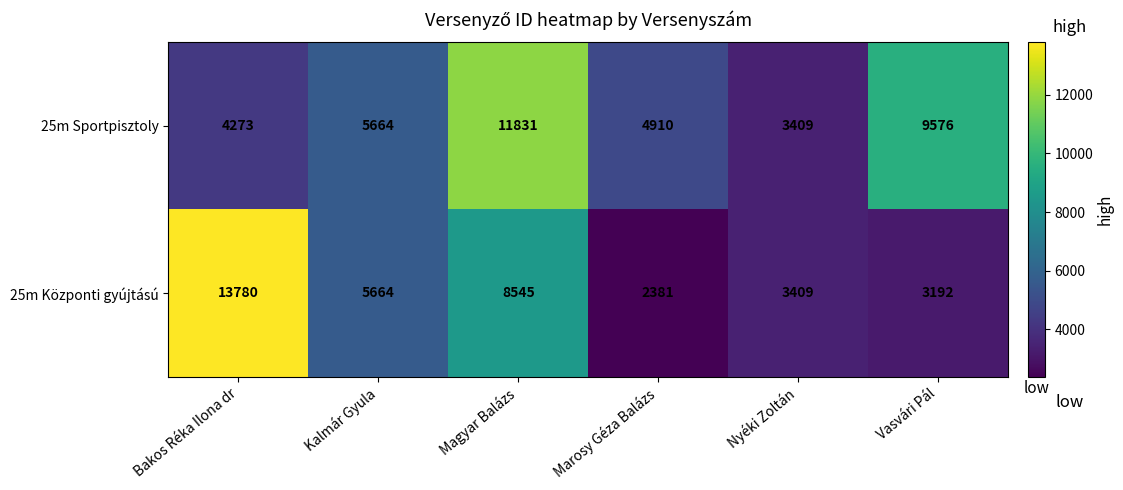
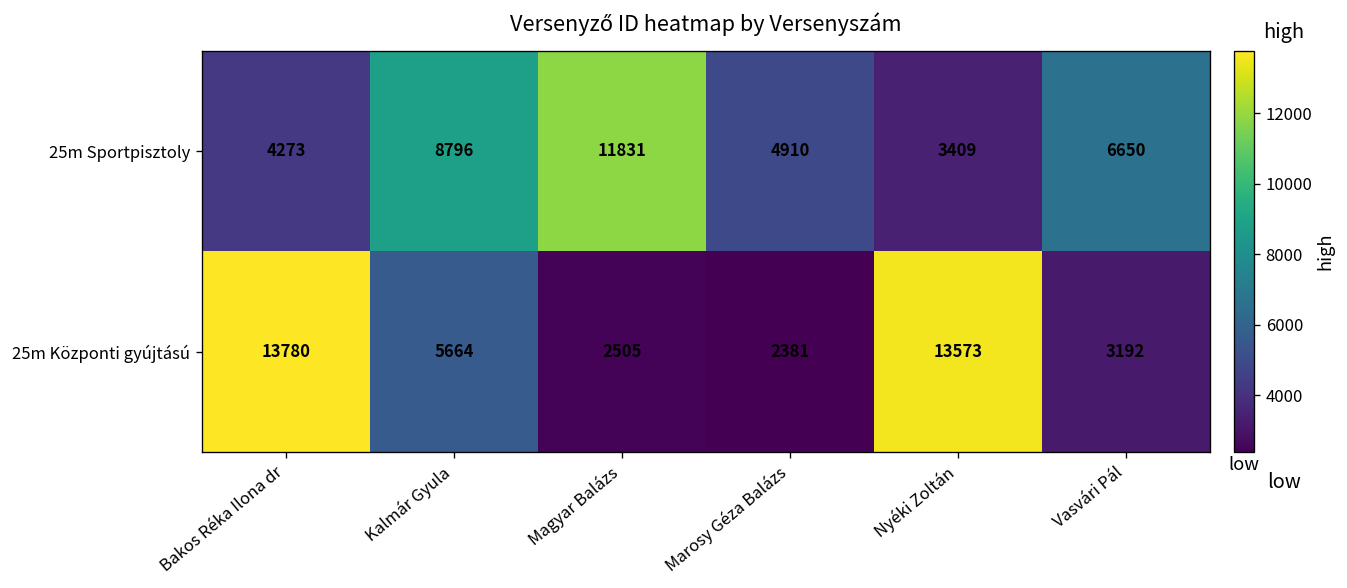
25m Sportpisztoly, Kalmár Gyula: 5664 -> 8796
25m Sportpisztoly, Vasvári Pál: 9576 -> 6650
25m Központi gyújtású, Magyar Balázs: 8545 -> 2505
25m Központi gyújtású, Nyéki Zoltán: 3409 -> 13573
